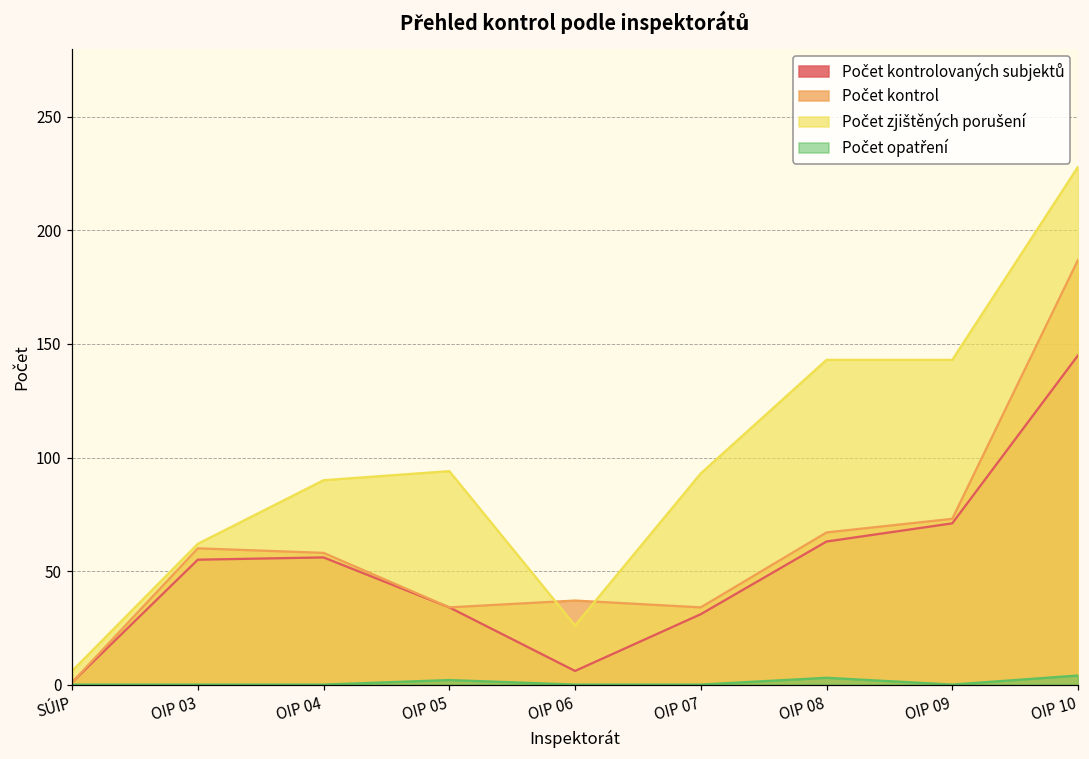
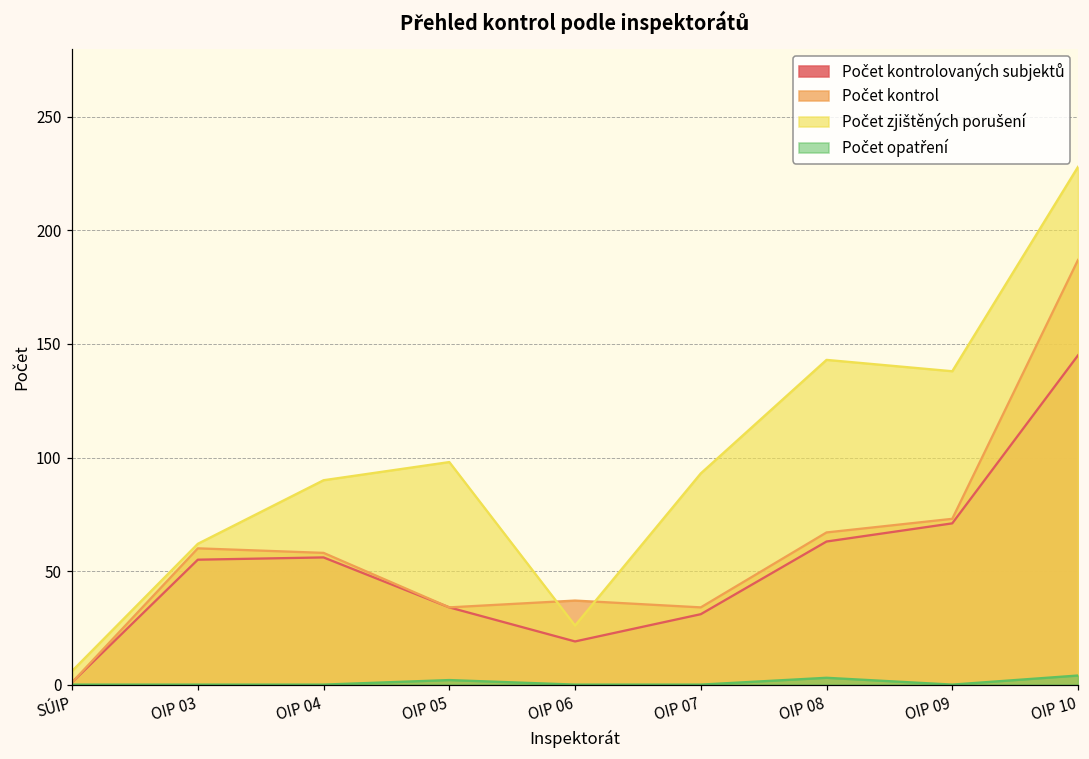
Počet zjištěných porušení, OIP 05: 94 -> 98
Počet kontrolovaných subjektů, OIP 06: 6 -> 19
Počet zjištěných porušení, OIP 09: 143 -> 138
